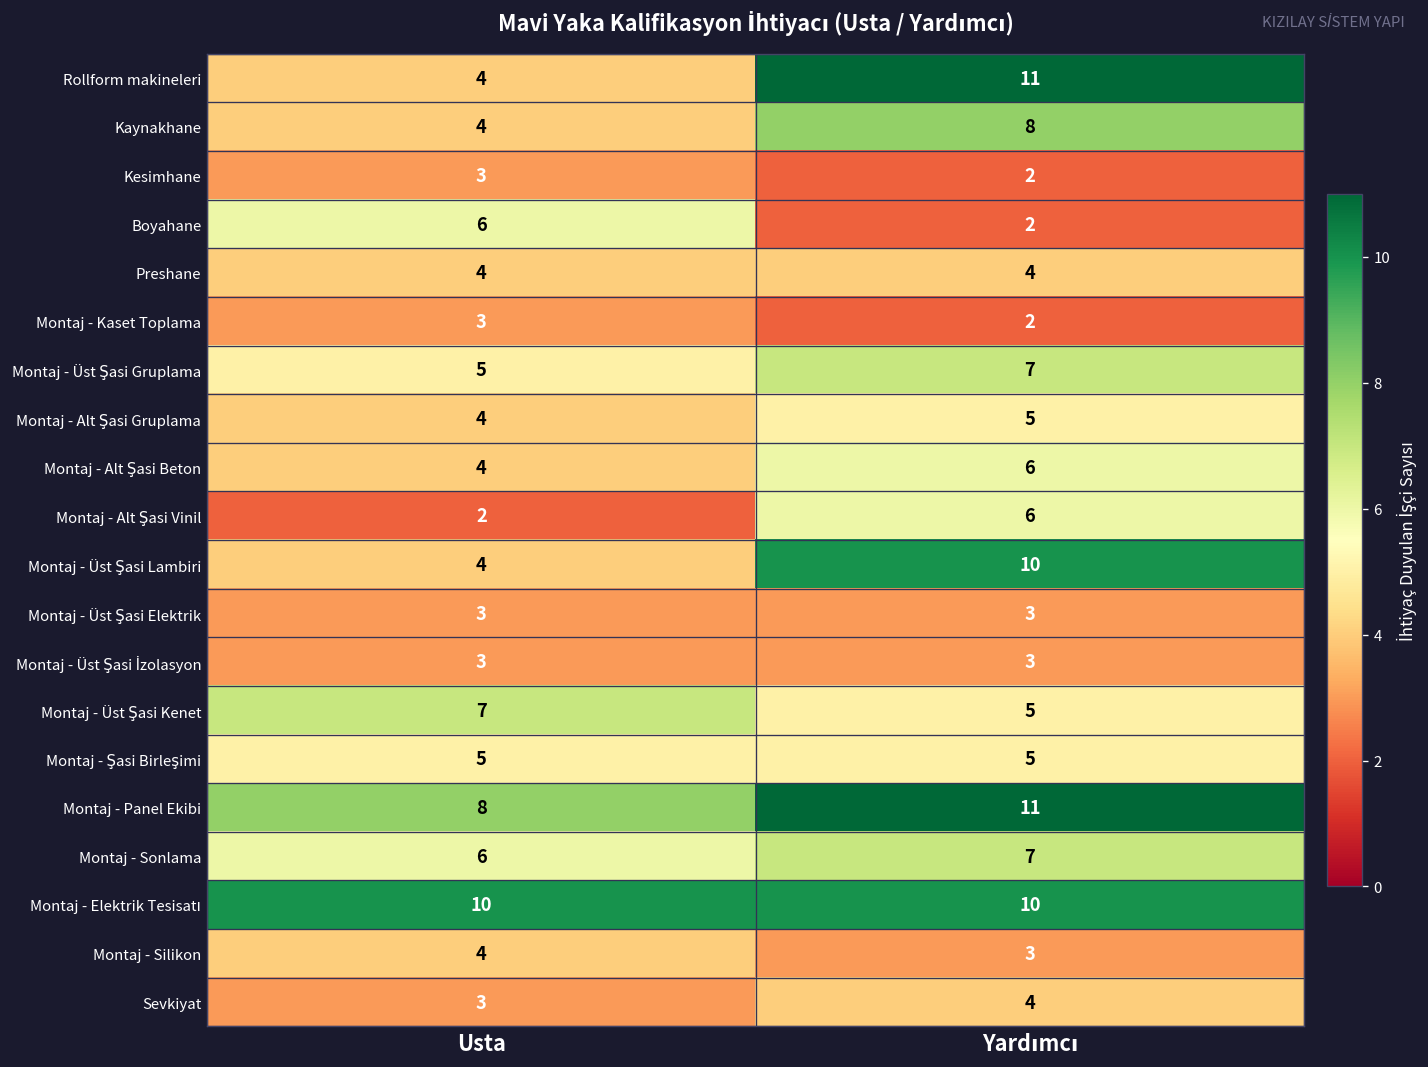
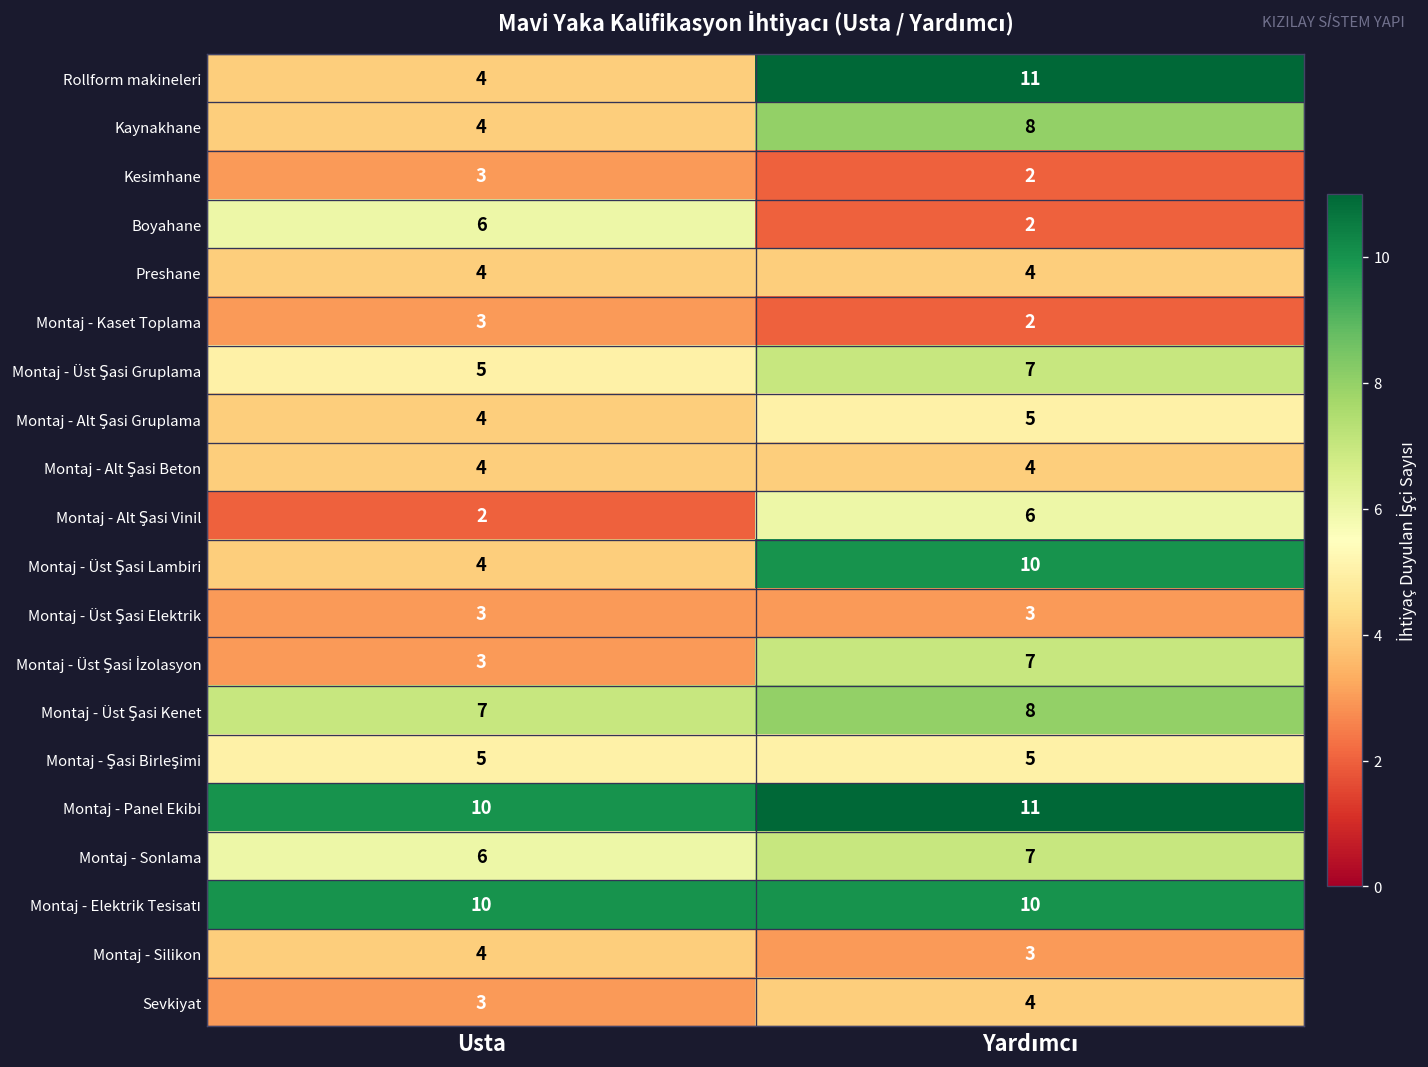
Montaj - Alt Şasi Beton, Yardımcı: 6 -> 4
Montaj - Üst Şasi İzolasyon, Yardımcı: 3 -> 7
Montaj - Üst Şasi Kenet, Yardımcı: 5 -> 8
Montaj - Panel Ekibi, Usta: 8 -> 10
